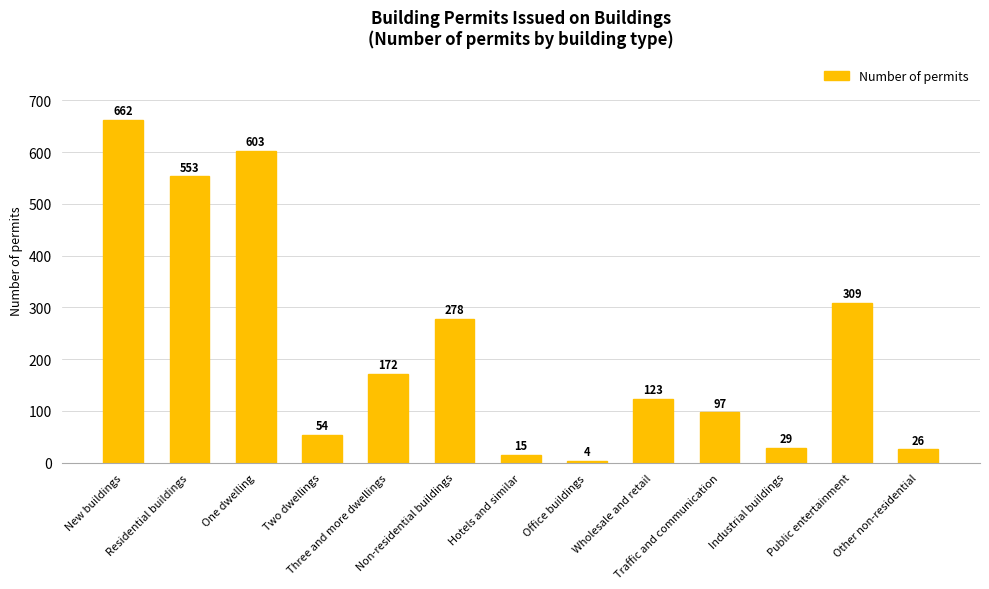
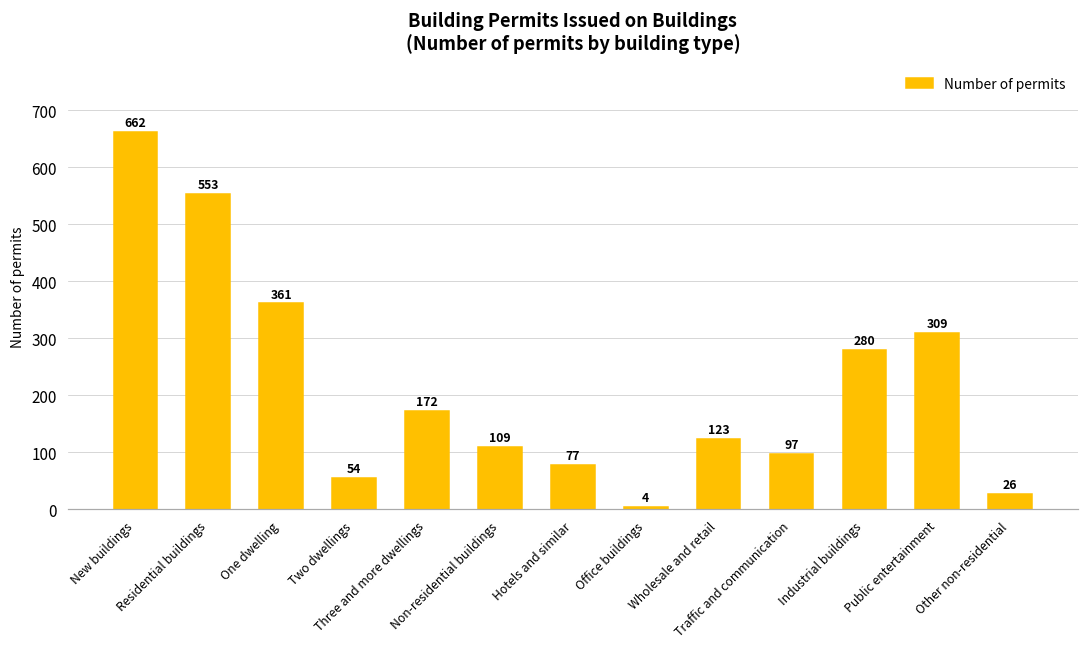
One dwelling: 603 -> 361
Non-residential buildings: 278 -> 109
Hotels and similar: 15 -> 77
Industrial buildings: 29 -> 280
